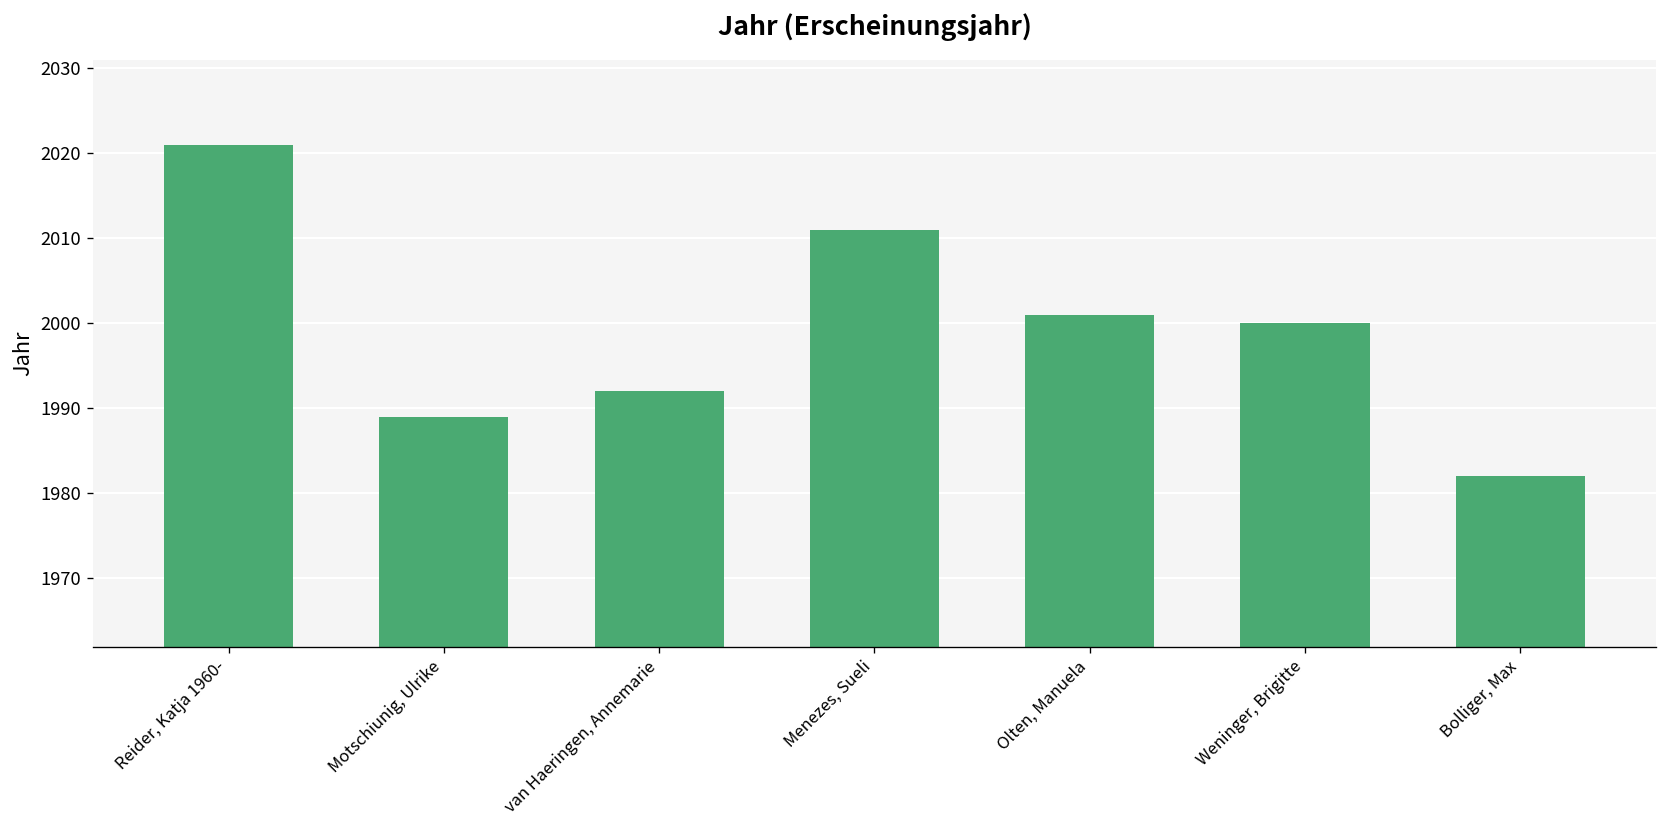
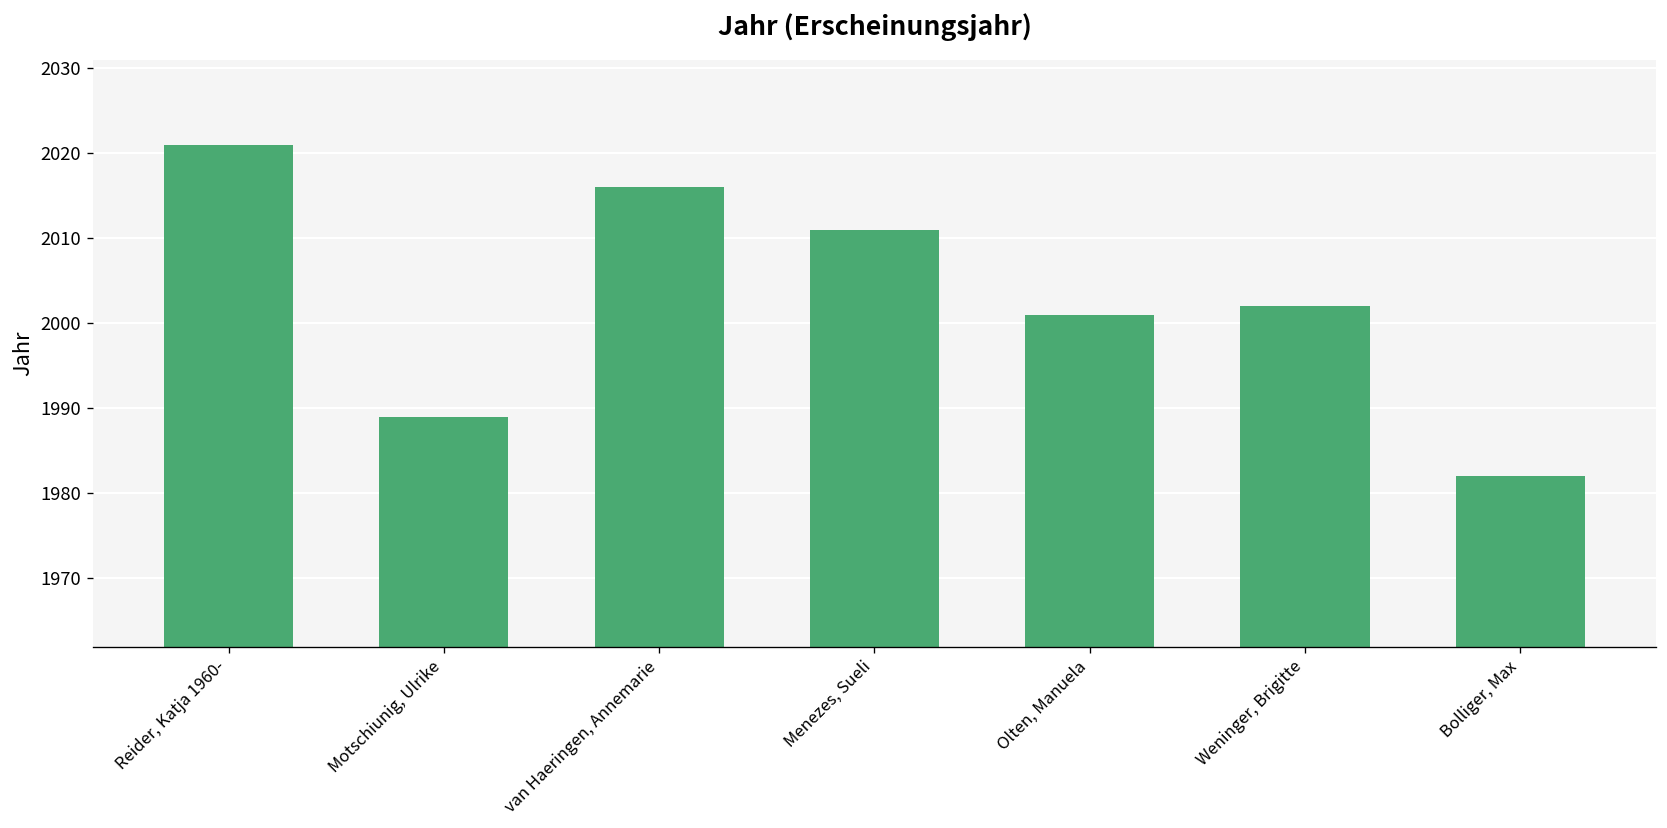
van Haeringen, Annemarie: 1992 -> 2016
Weninger, Brigitte: 2000 -> 2002
